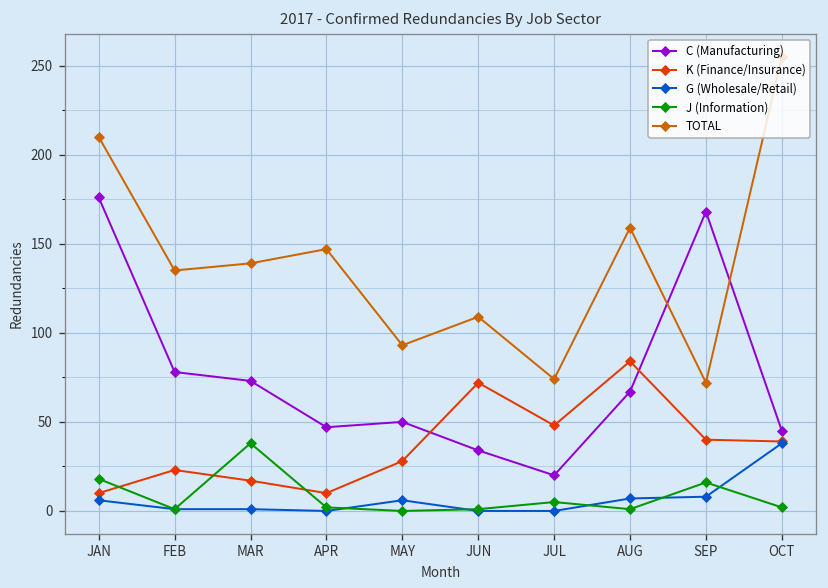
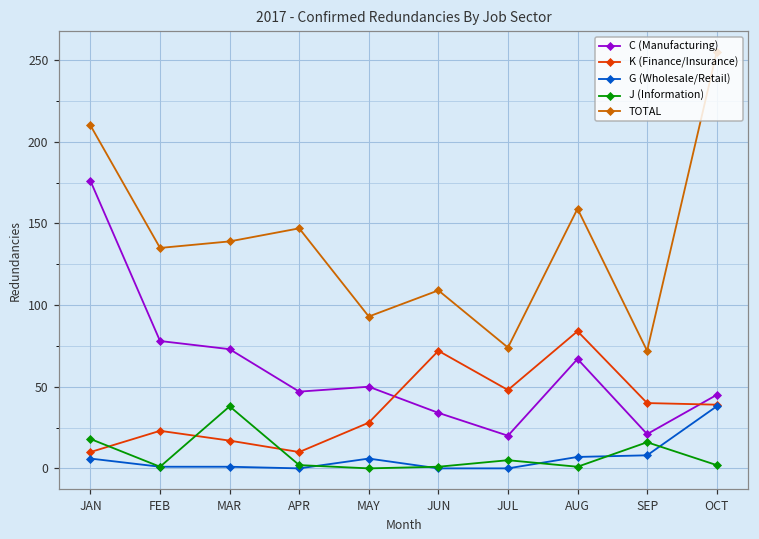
C (Manufacturing), SEP: 168 -> 21
